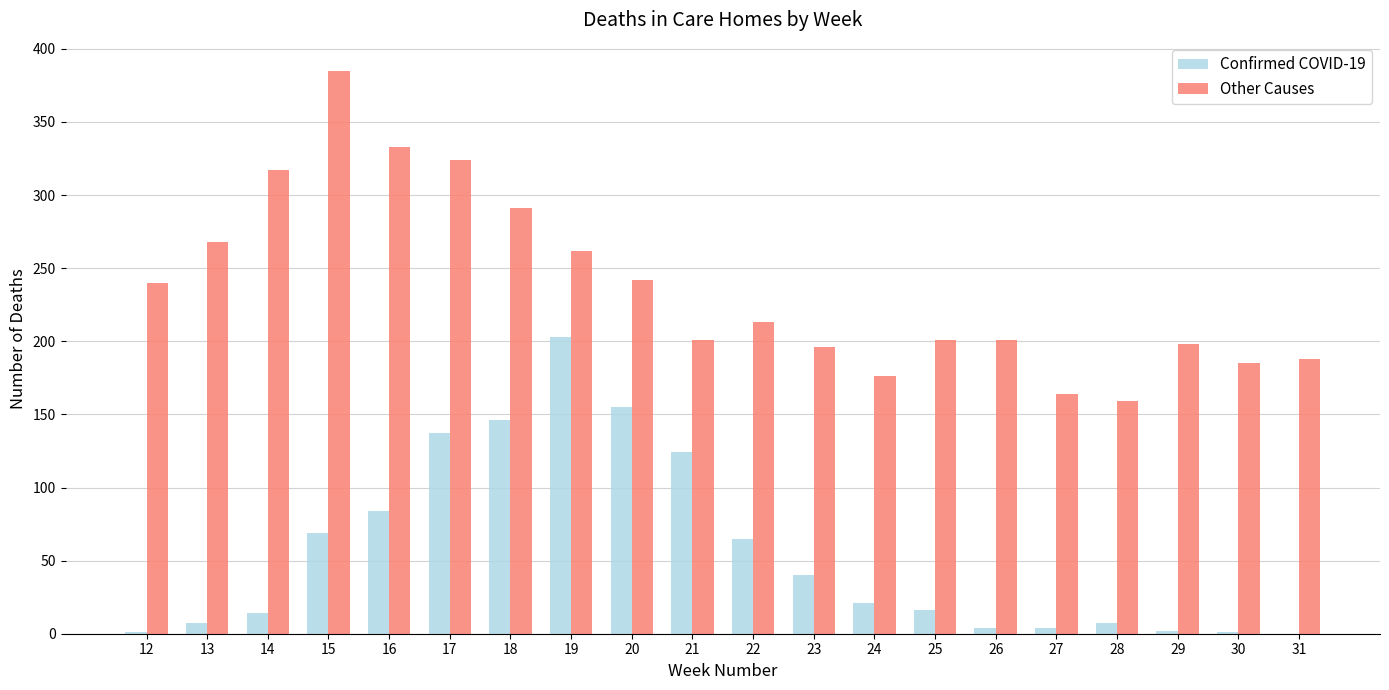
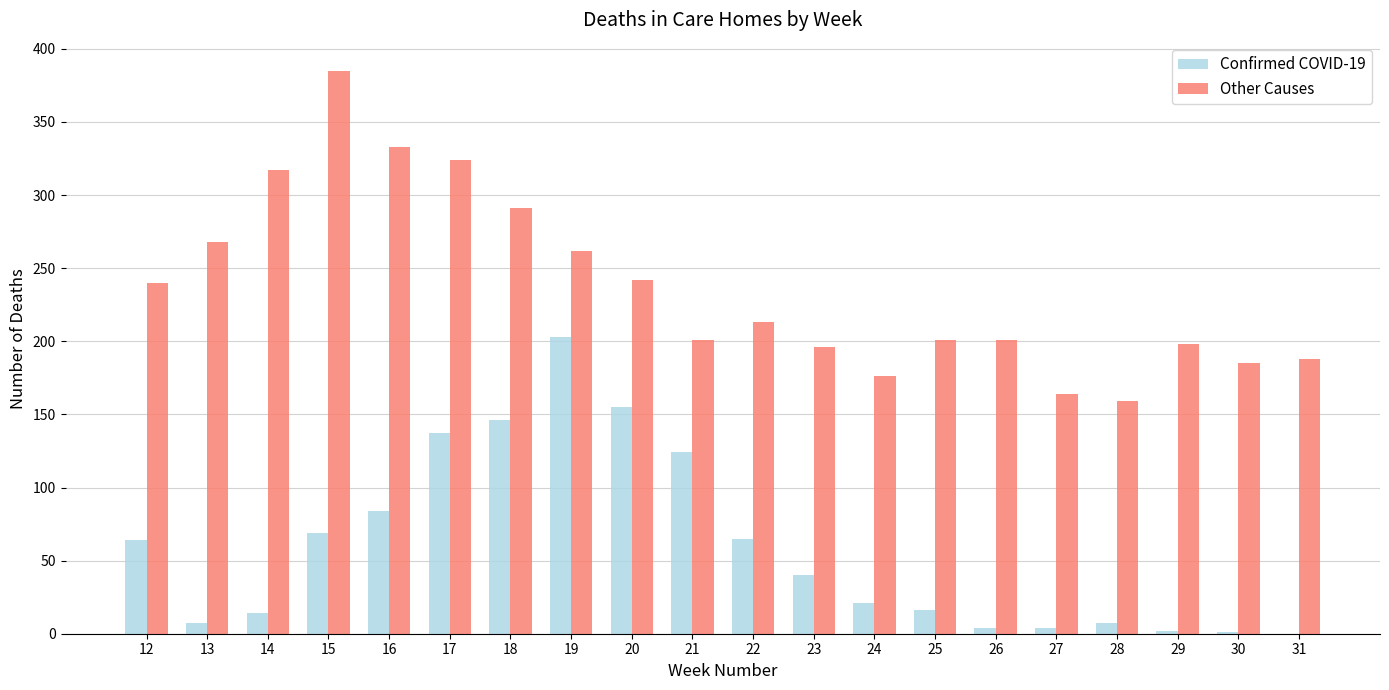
Confirmed COVID-19, 12: 1 -> 64
